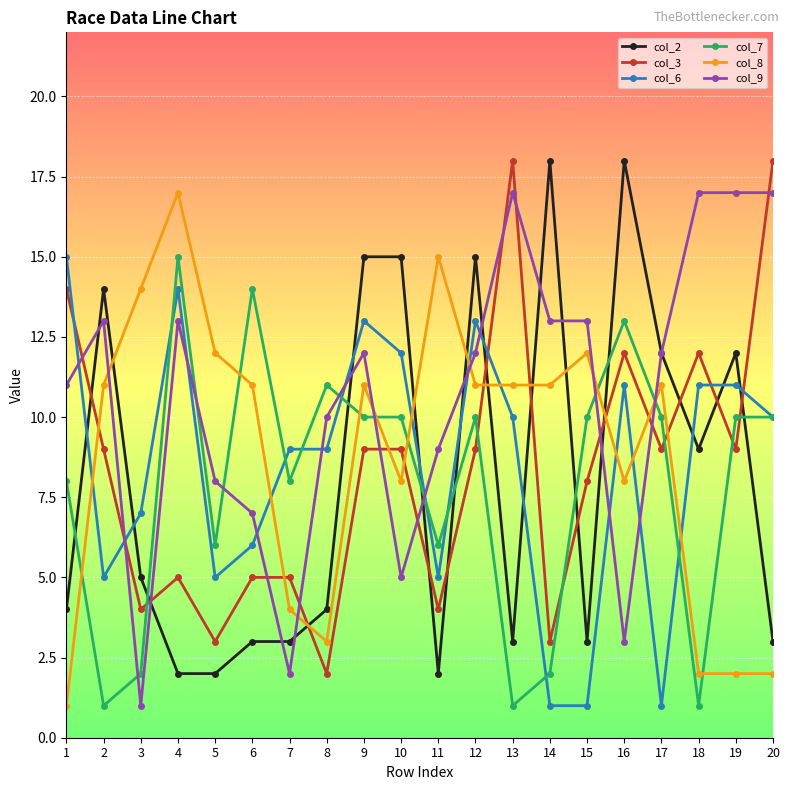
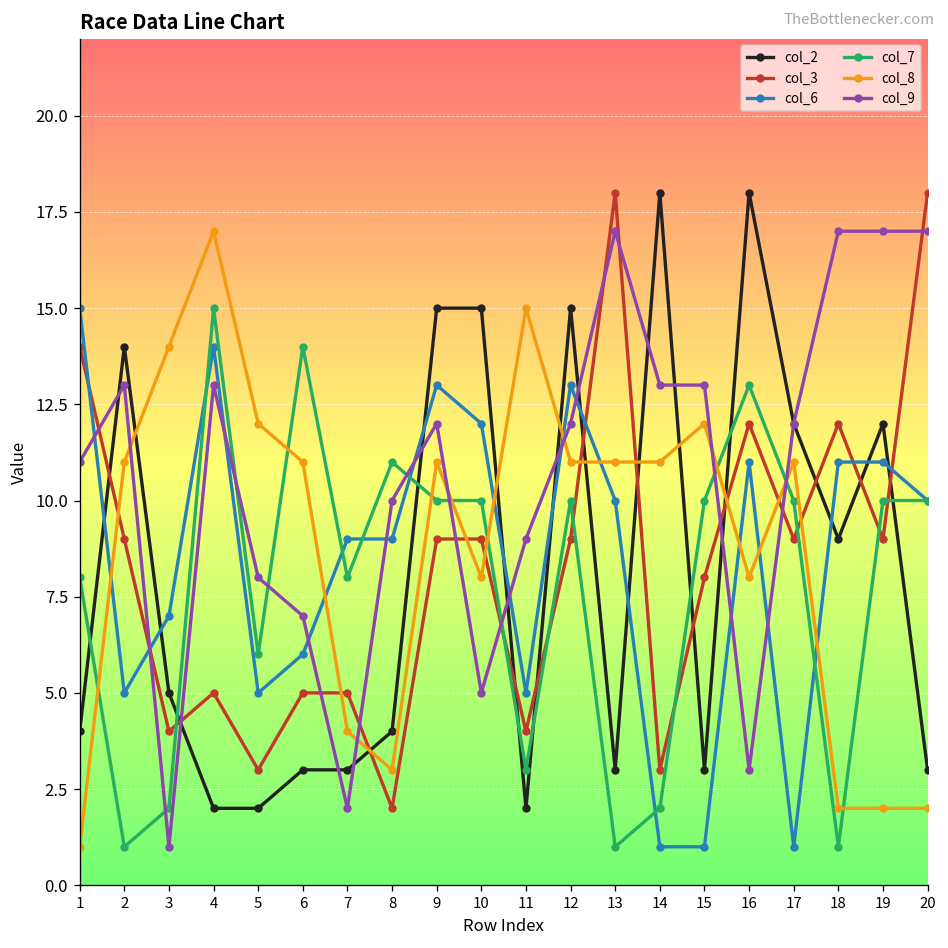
col_7, 11: 6 -> 3
